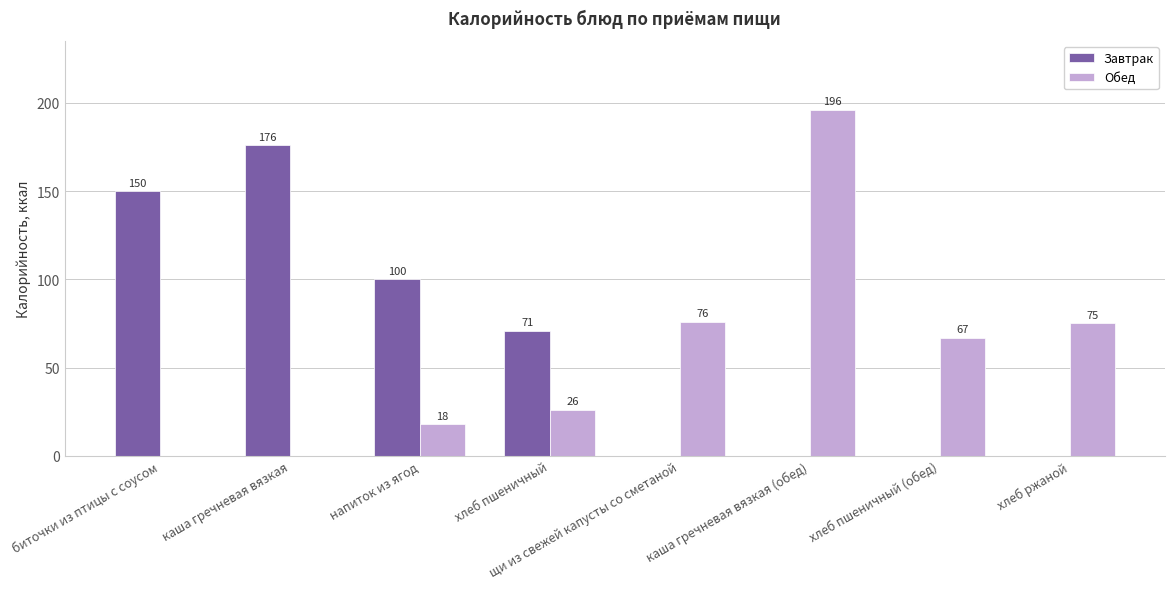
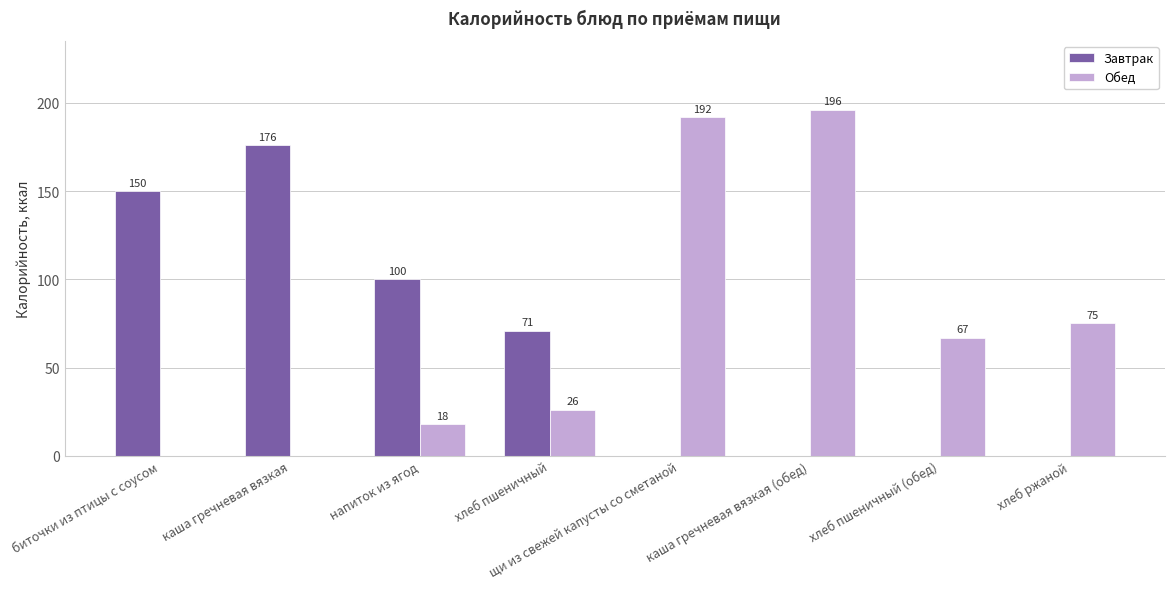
Обед, щи из свежей капусты со сметаной: 76 -> 192
